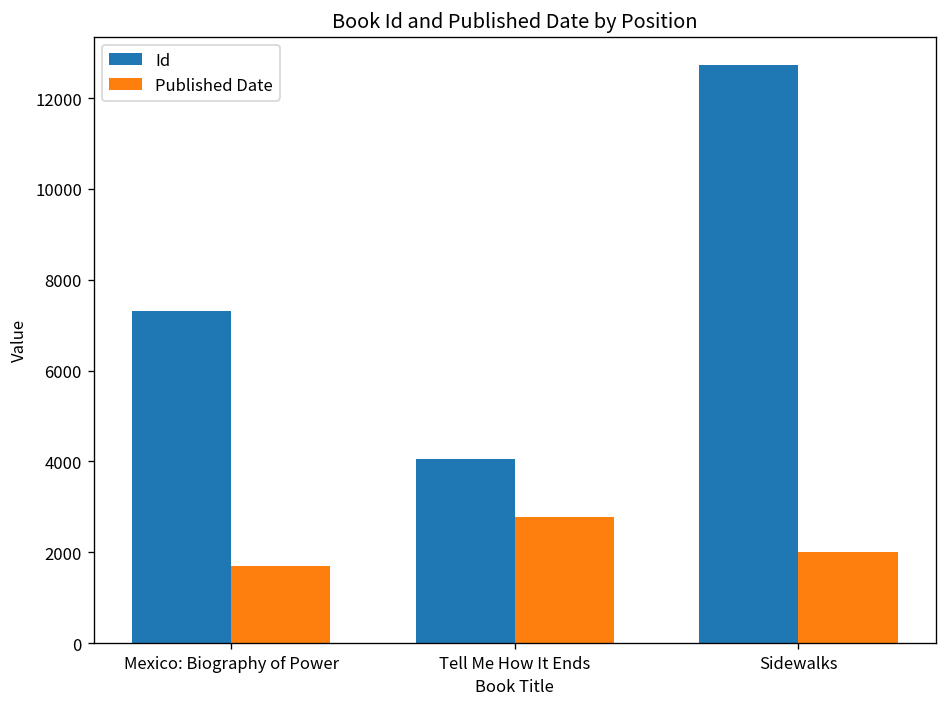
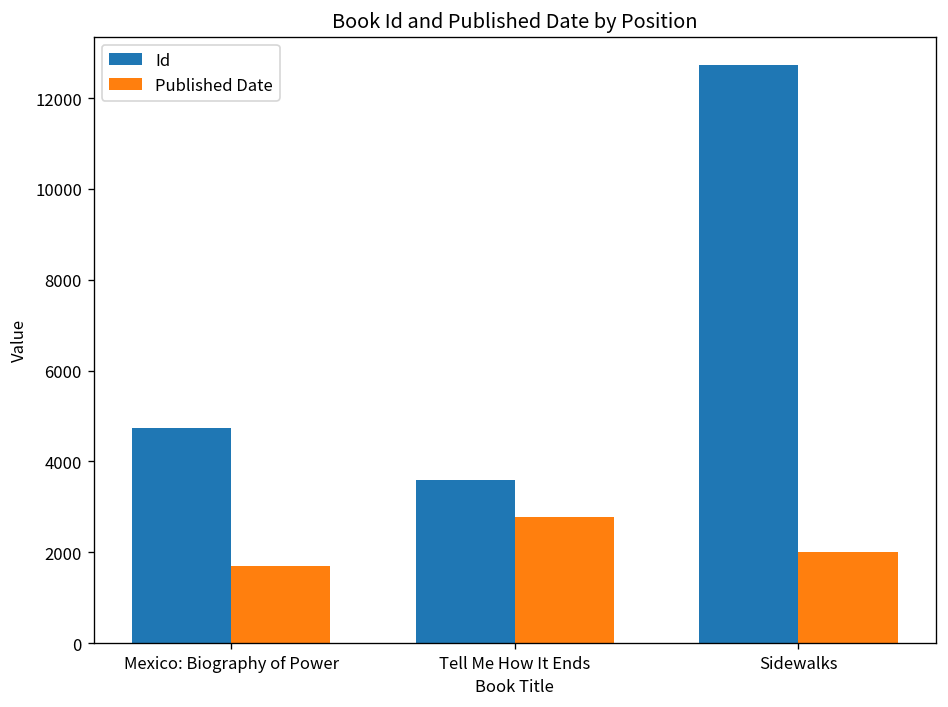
Id, Mexico: Biography of Power: 7300 -> 4700
Id, Tell Me How It Ends: 4000 -> 3600
